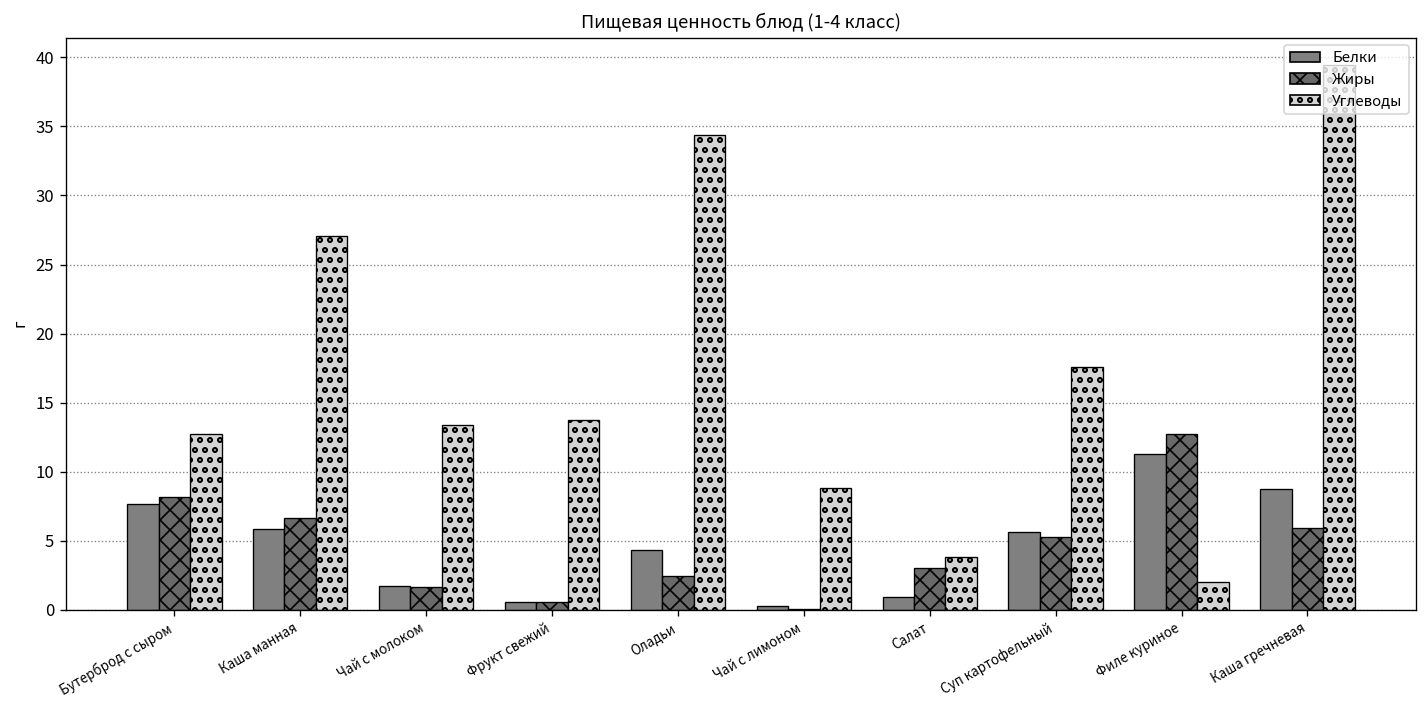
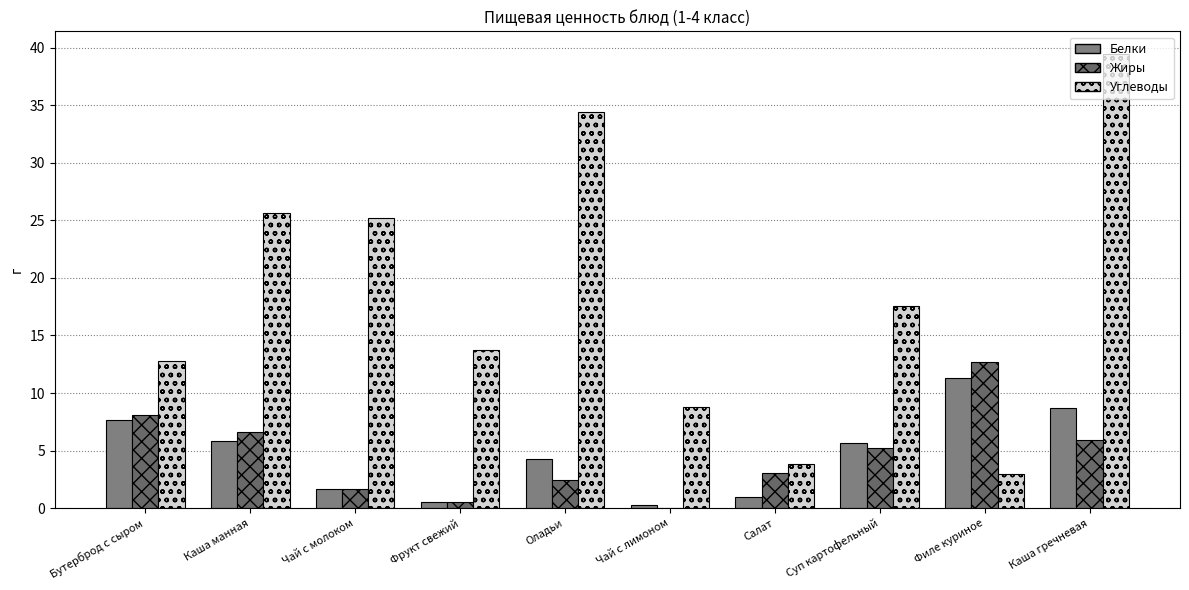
Углеводы, Каша манная: 27.1 -> 25.7
Углеводы, Чай с молоком: 13.4 -> 25.2
Углеводы, Филе куриное: 2.0 -> 3.0
